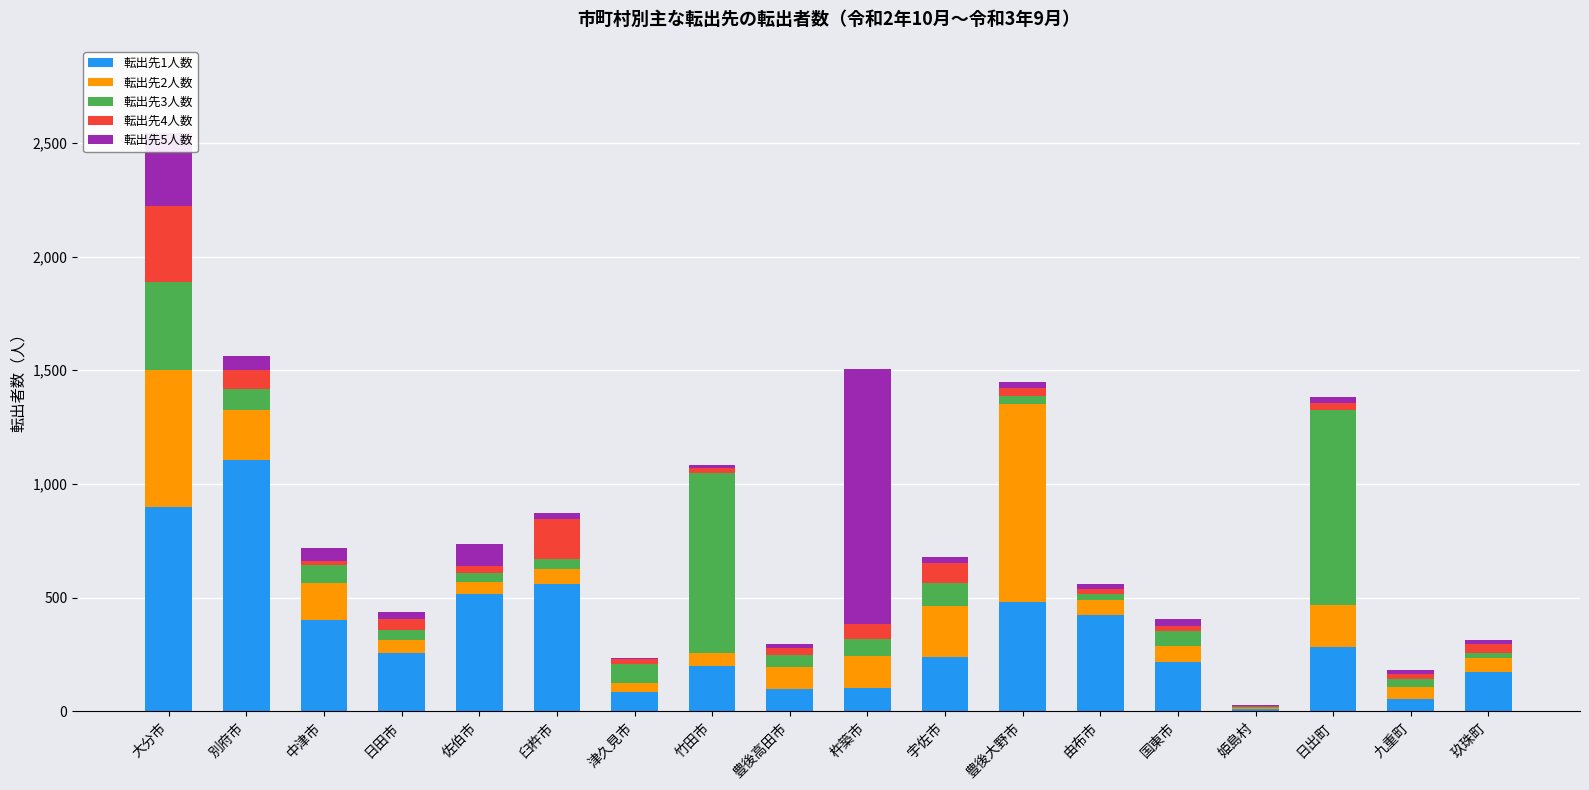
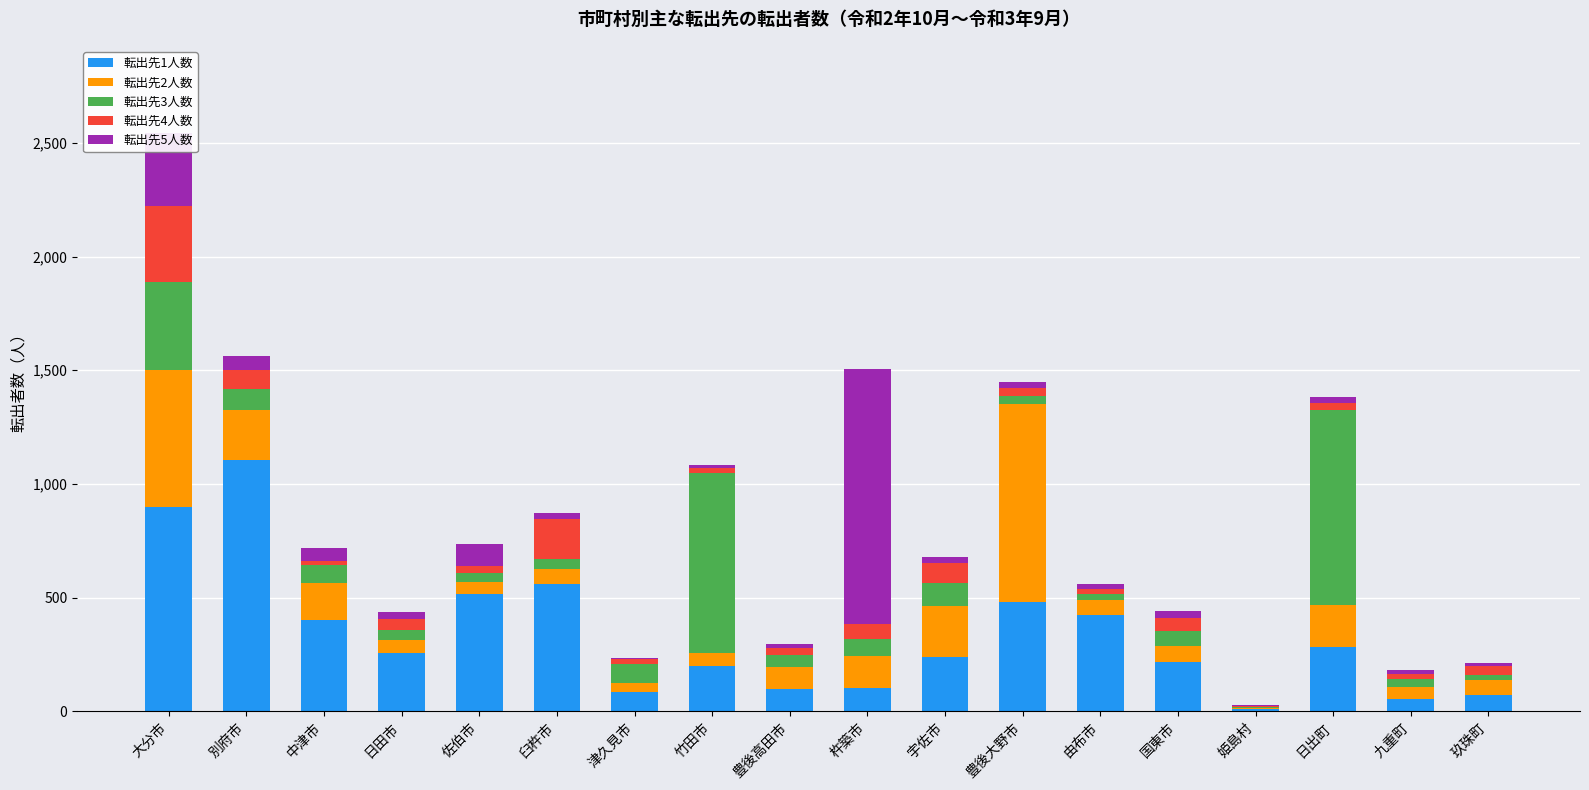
転出先4人数, 国東市: 20 -> 60
転出先1人数, 玖珠町: 170 -> 70
